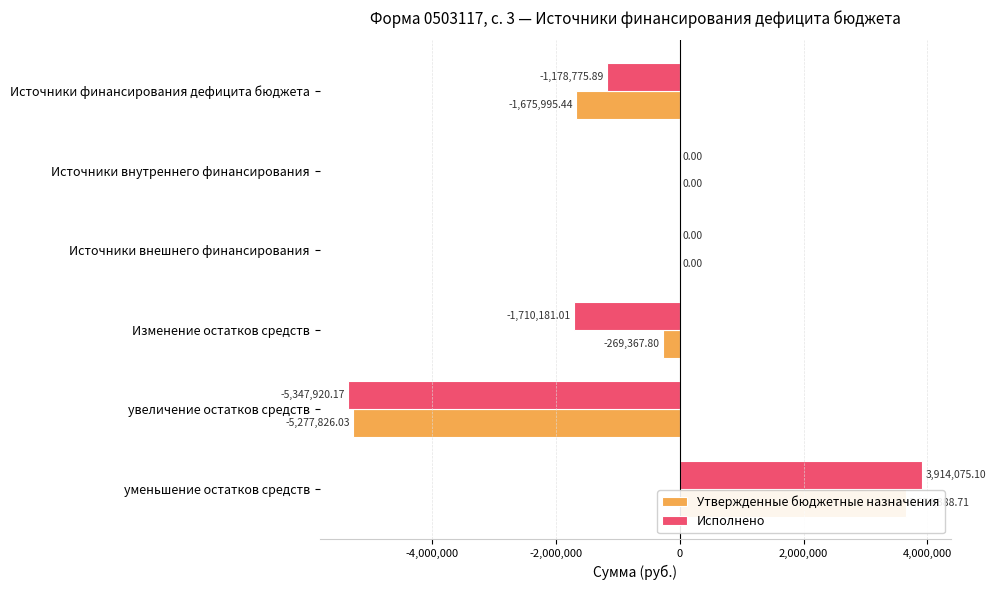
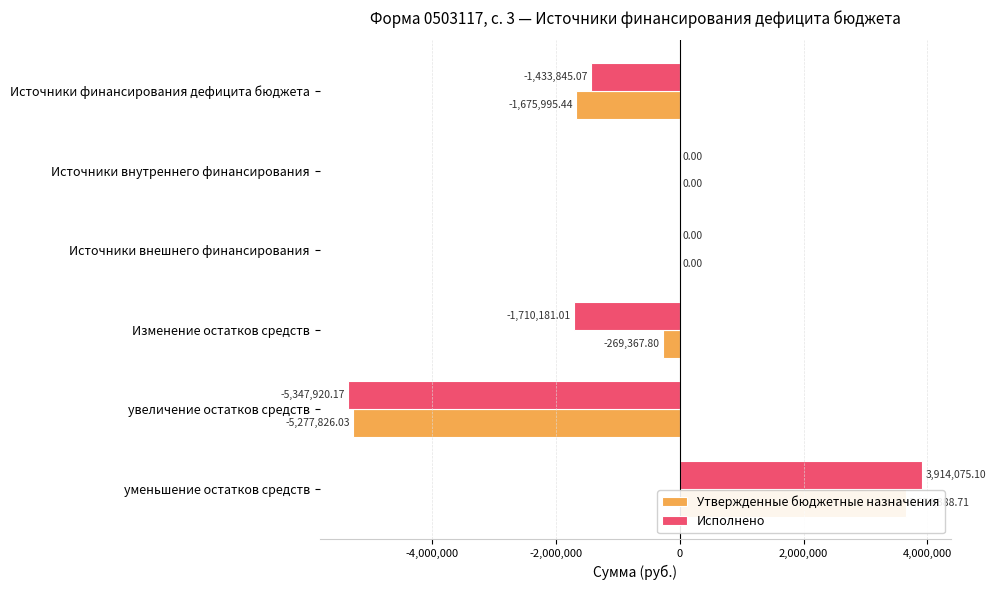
Исполнено, Источники финансирования дефицита бюджета: -1,178,775.89 -> -1,433,845.07
